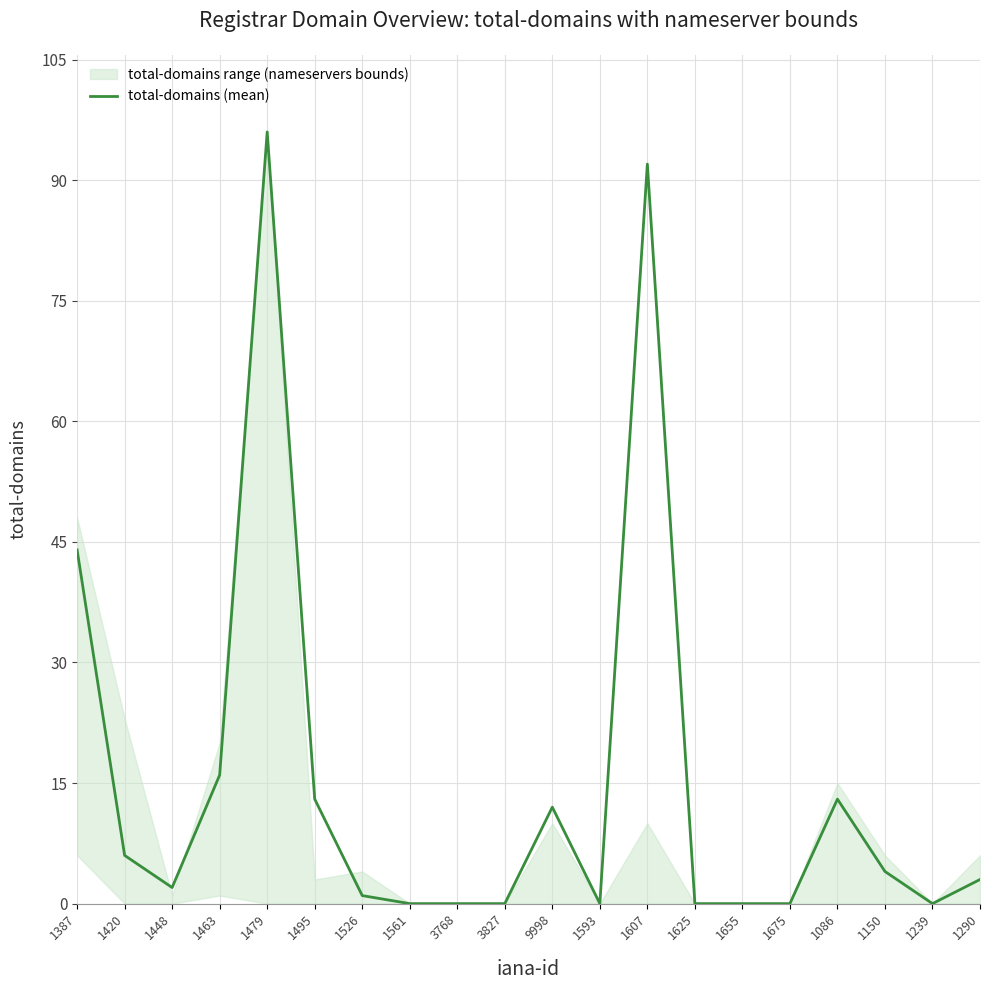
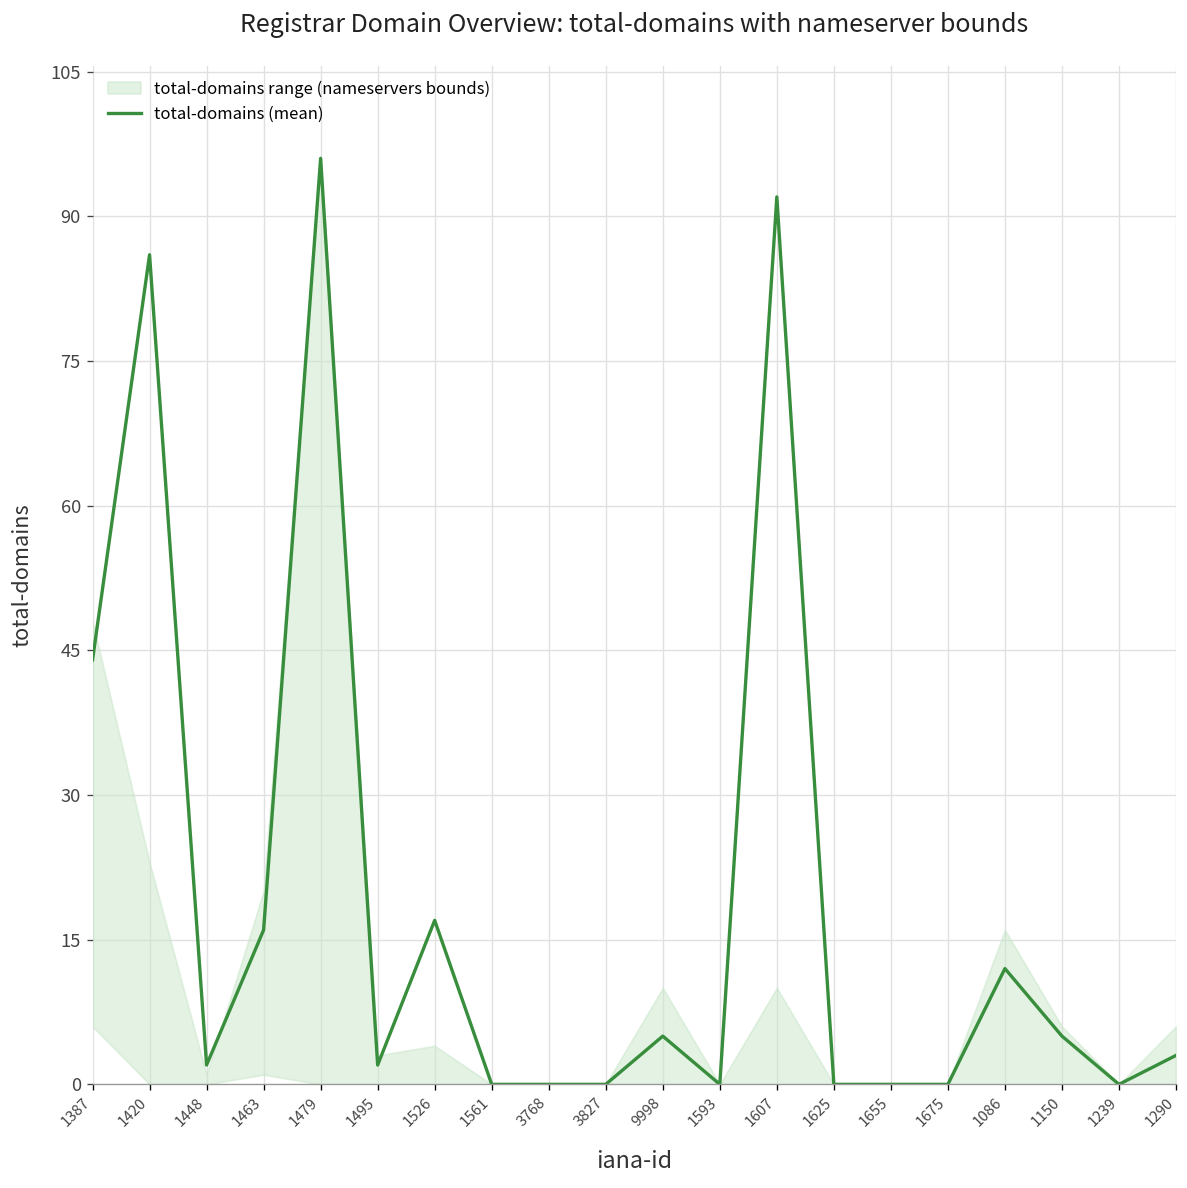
total-domains (mean), 1420: 6 -> 86
total-domains (mean), 1495: 13 -> 2
total-domains (mean), 1526: 1 -> 17
total-domains (mean), 9998: 12 -> 5
total-domains (mean), 1086: 13 -> 12
total-domains range (nameservers bounds), 1086: 15 -> 16
total-domains (mean), 1150: 4 -> 5
